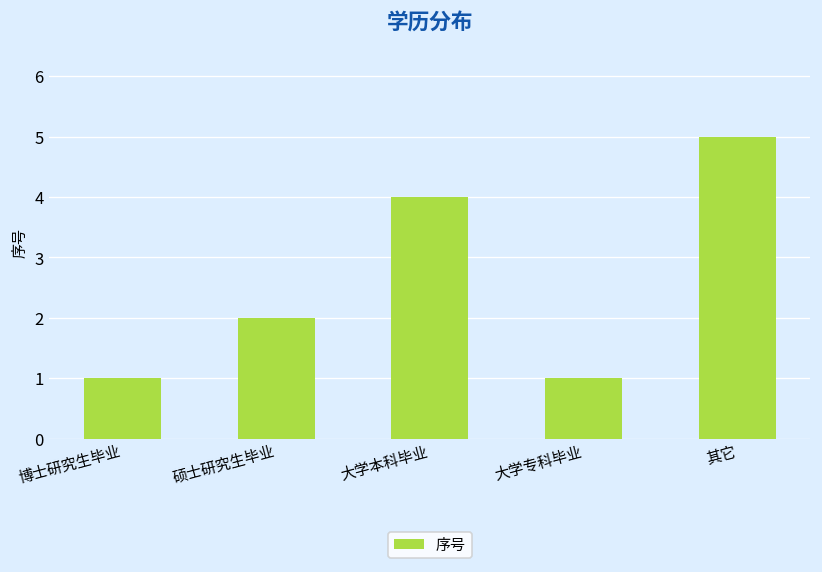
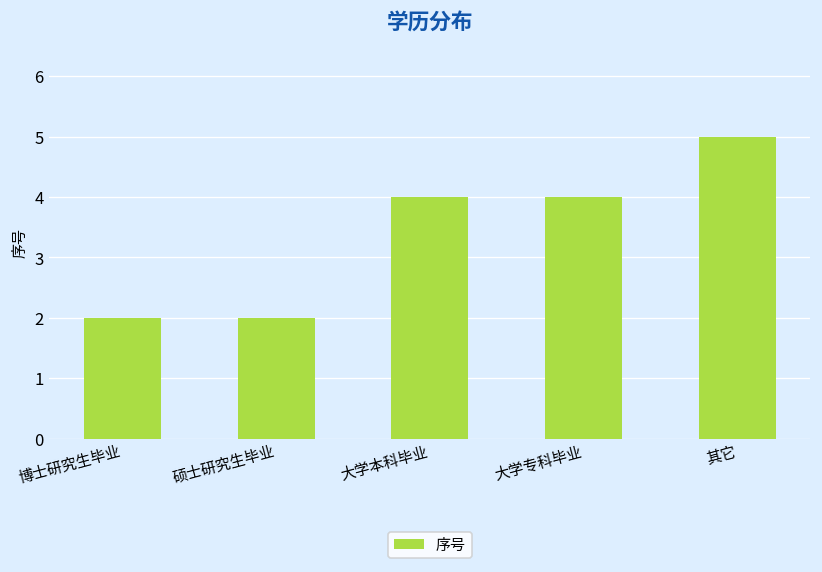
博士研究生毕业: 1 -> 2
大学专科毕业: 1 -> 4
